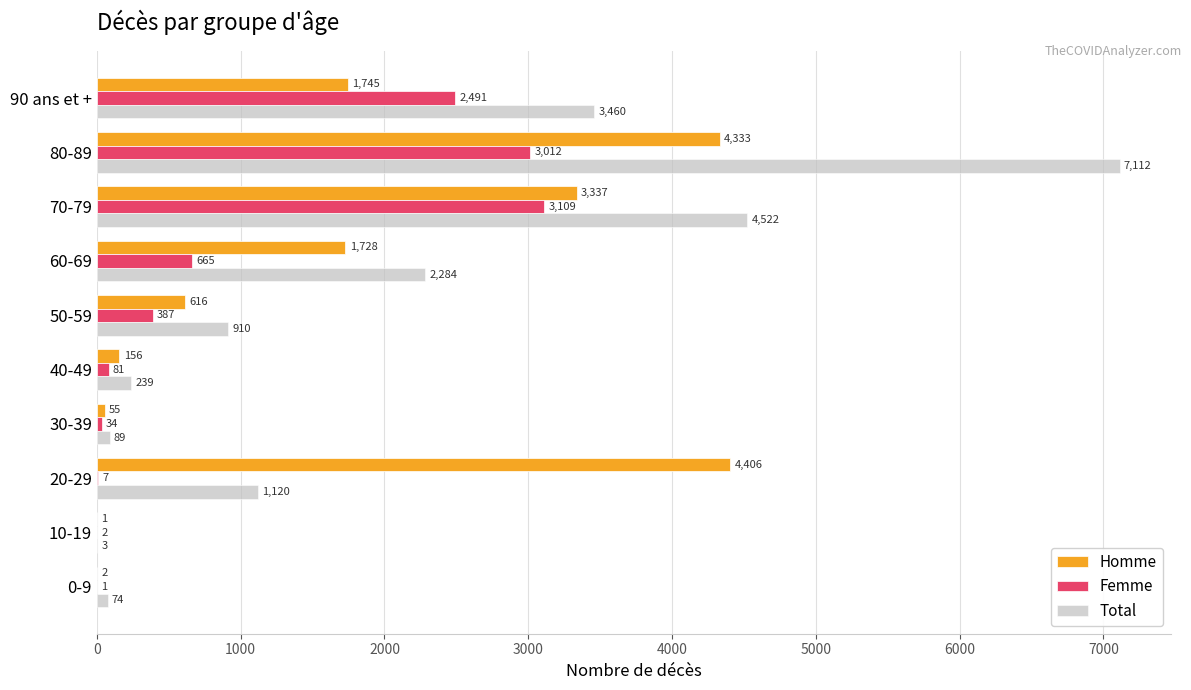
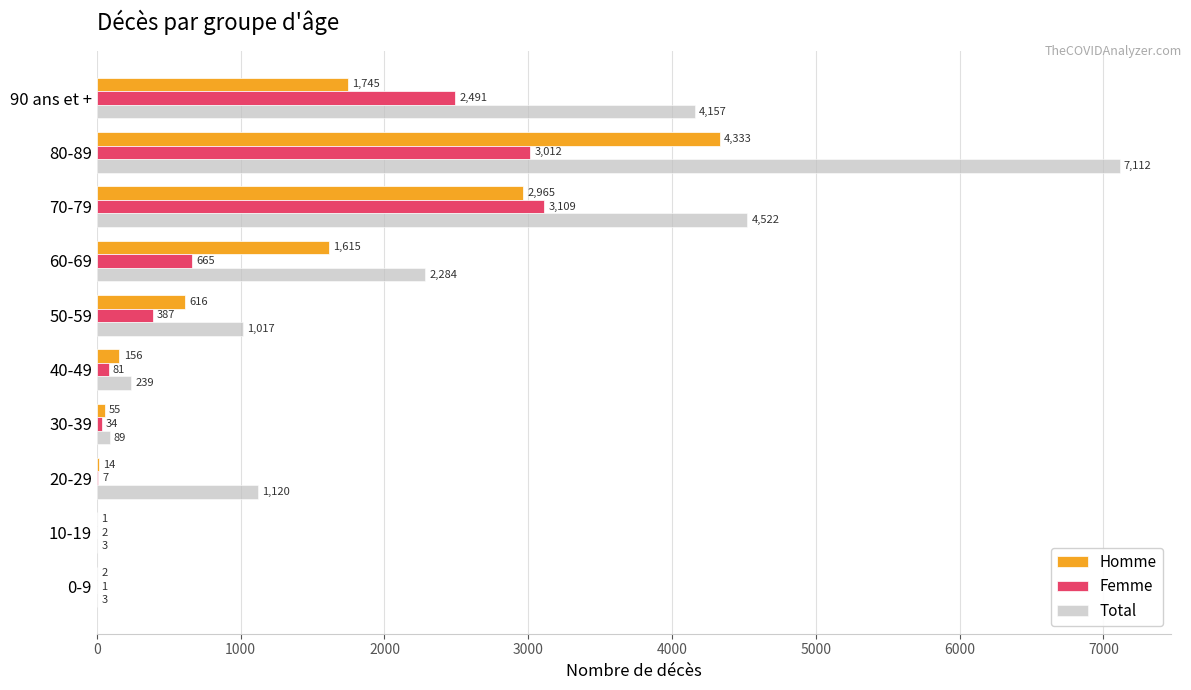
Total, 90 ans et +: 3,460 -> 4,157
Homme, 70-79: 3,337 -> 2,965
Homme, 60-69: 1,728 -> 1,615
Total, 50-59: 910 -> 1,017
Homme, 20-29: 4,406 -> 14
Total, 0-9: 74 -> 3
